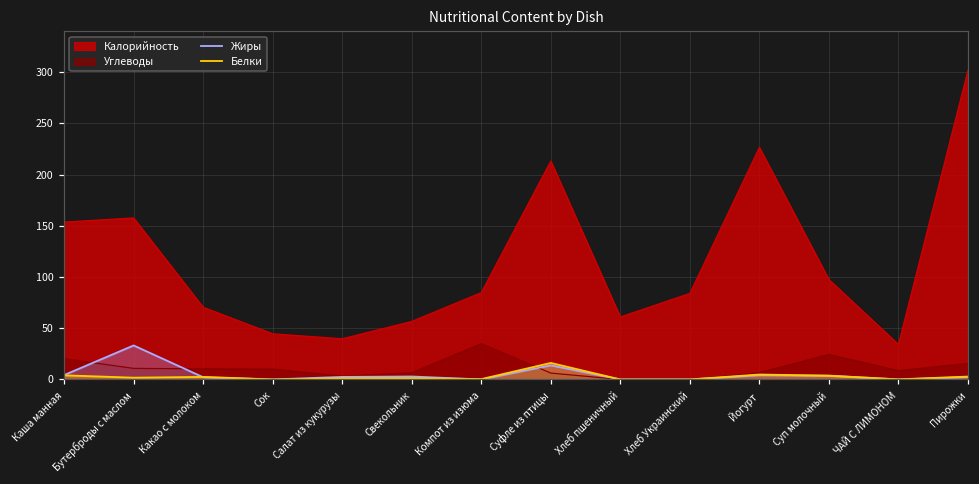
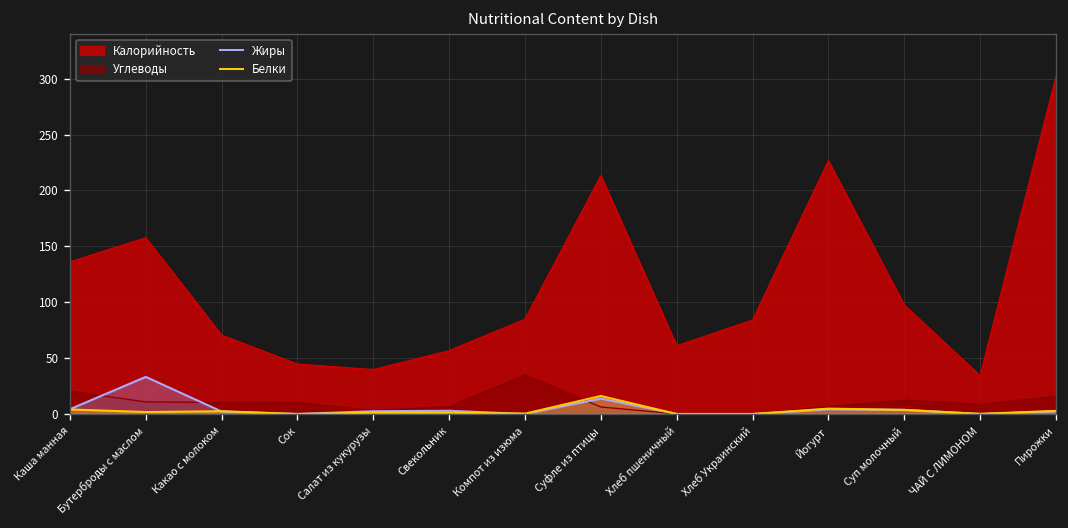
Калорийность, Каша манная: 150 -> 140
Углеводы, Суп молочный: 20 -> 10
